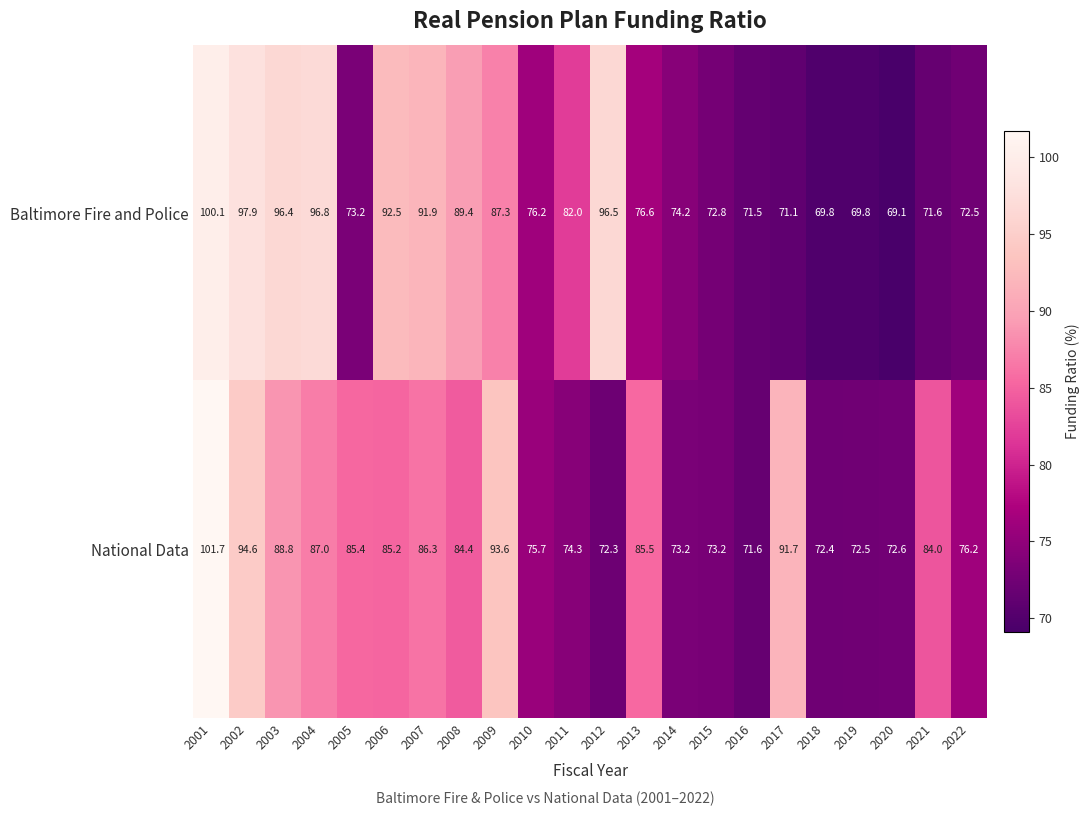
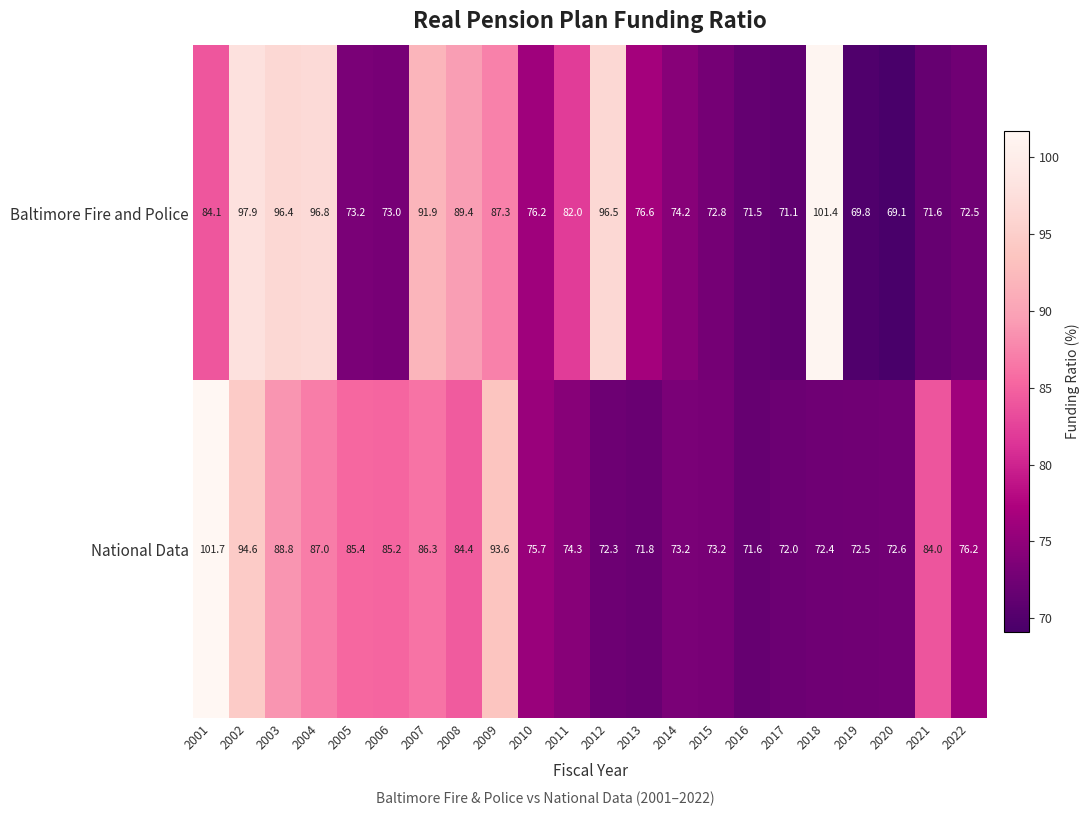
Baltimore Fire and Police, 2001: 100.1 -> 84.1
Baltimore Fire and Police, 2006: 92.5 -> 73.0
Baltimore Fire and Police, 2018: 69.8 -> 101.4
National Data, 2013: 85.5 -> 71.8
National Data, 2017: 91.7 -> 72.0
